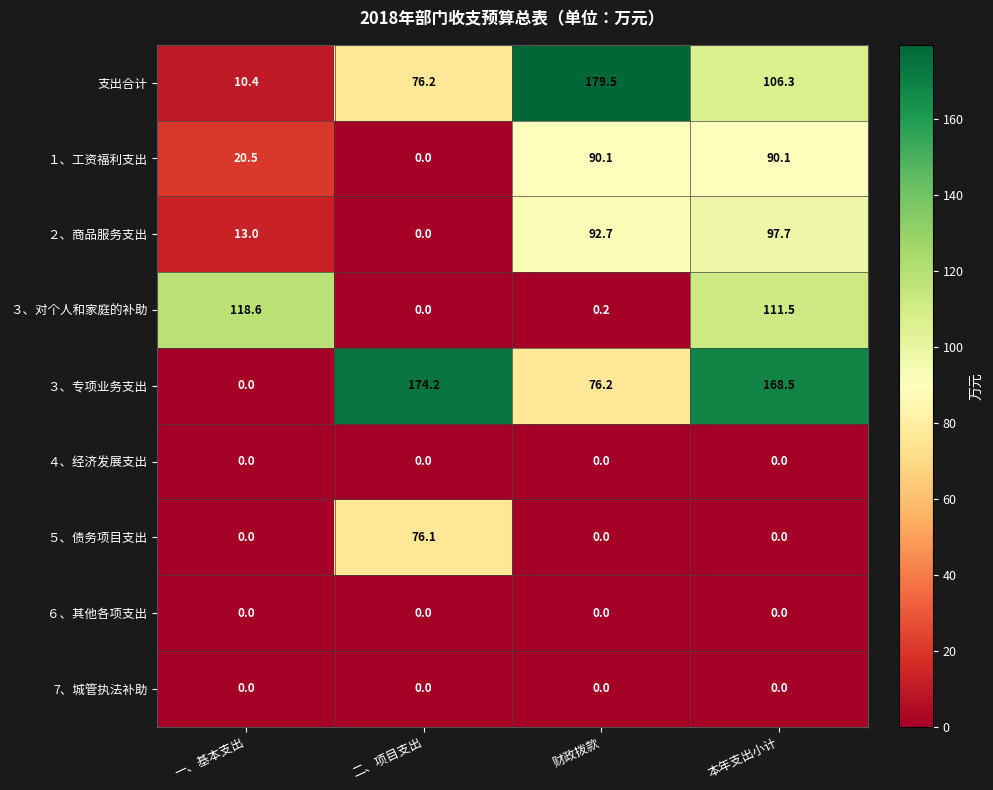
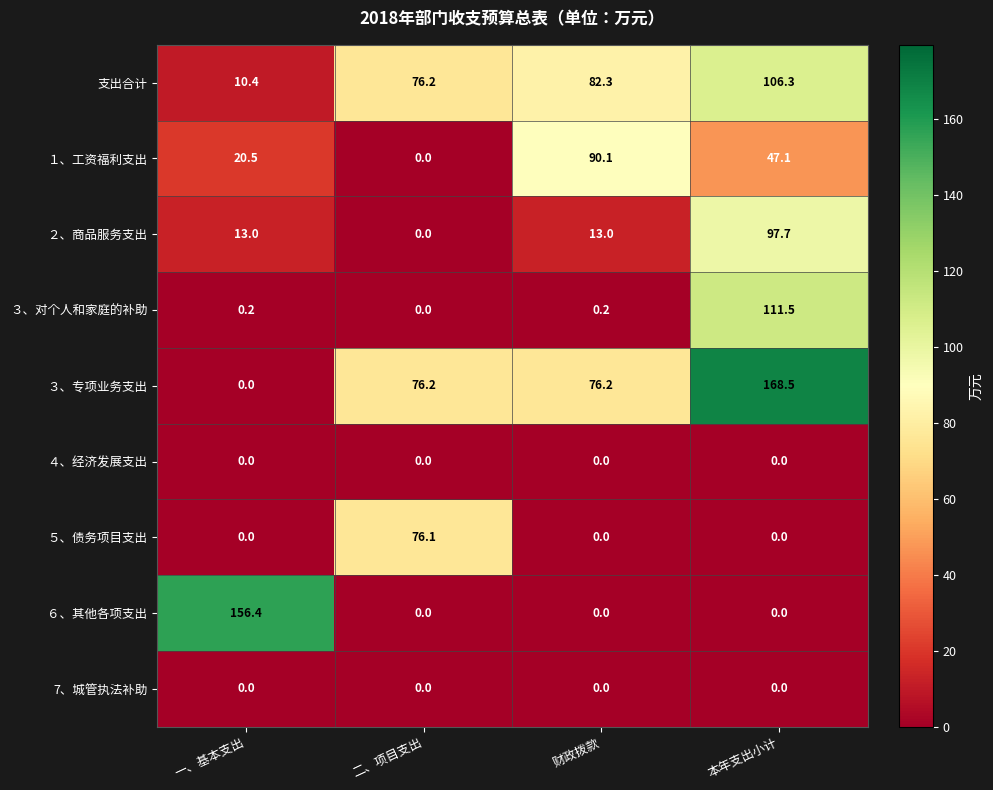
支出合计, 财政拨款: 179.5 -> 82.3
１、工资福利支出, 本年支出小计: 90.1 -> 47.1
２、商品服务支出, 财政拨款: 92.7 -> 13.0
３、对个人和家庭的补助, 一、基本支出: 118.6 -> 0.2
３、专项业务支出, 二、项目支出: 174.2 -> 76.2
６、其他各项支出, 一、基本支出: 0.0 -> 156.4
